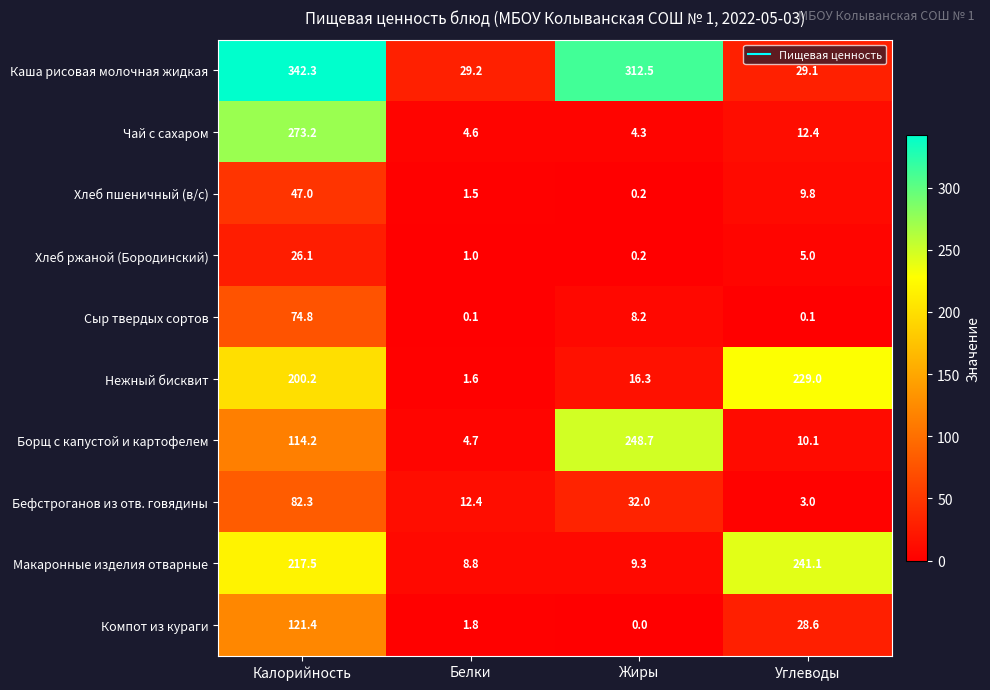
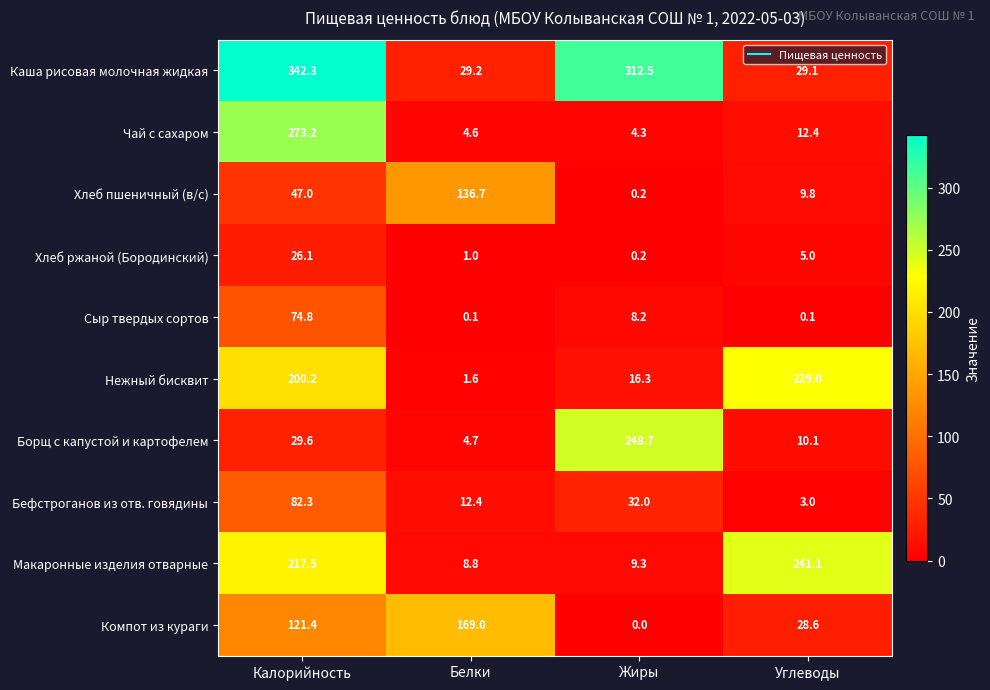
Хлеб пшеничный (в/с), Белки: 1.5 -> 136.7
Борщ с капустой и картофелем, Калорийность: 114.2 -> 29.6
Компот из кураги, Белки: 1.8 -> 169.0
